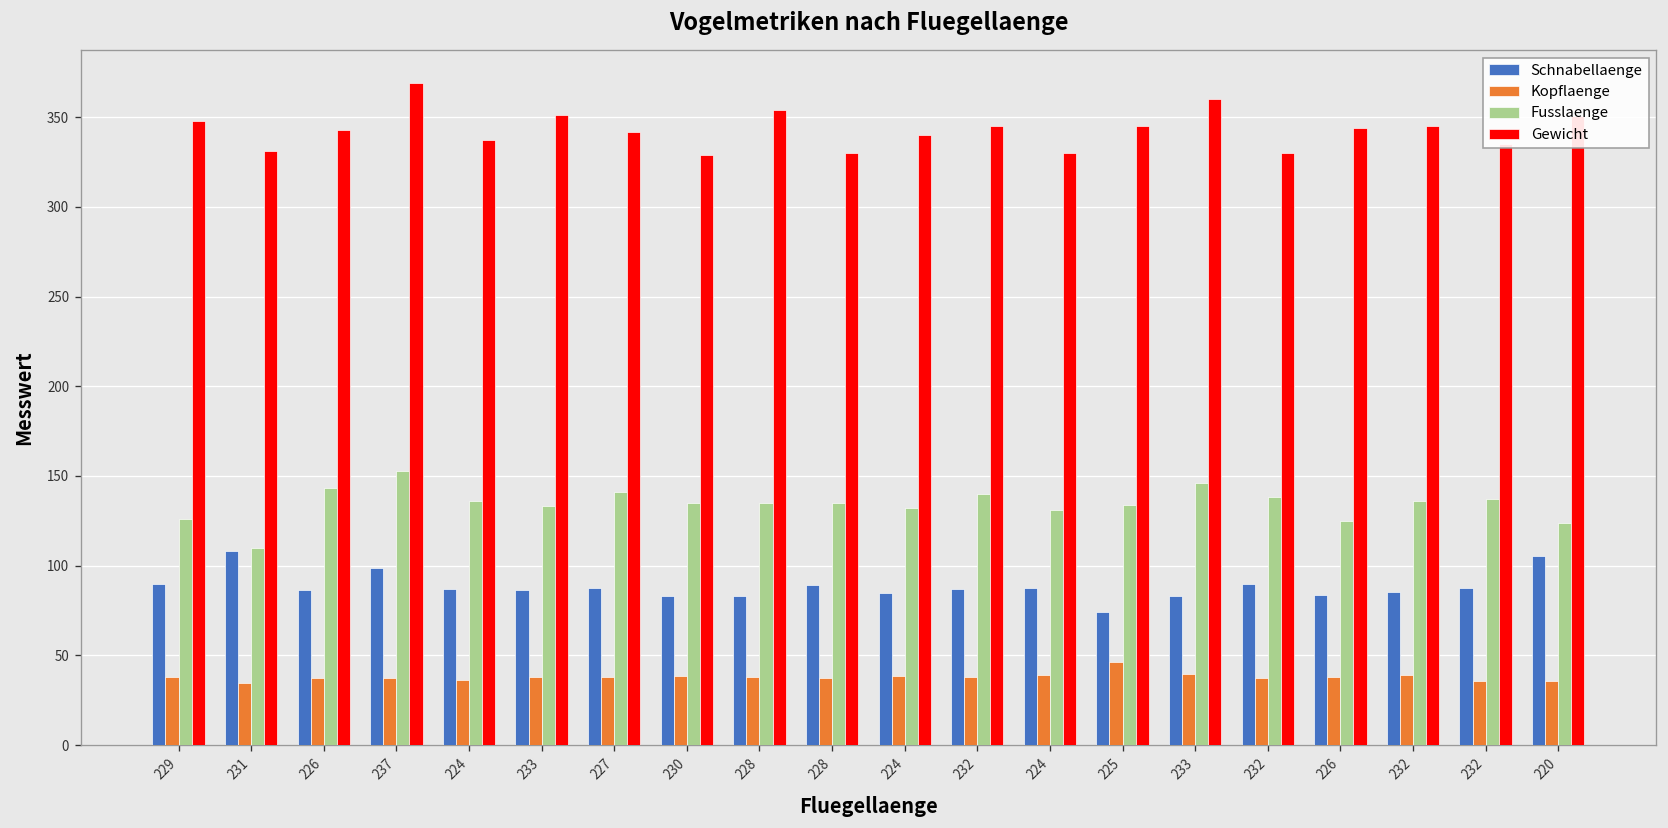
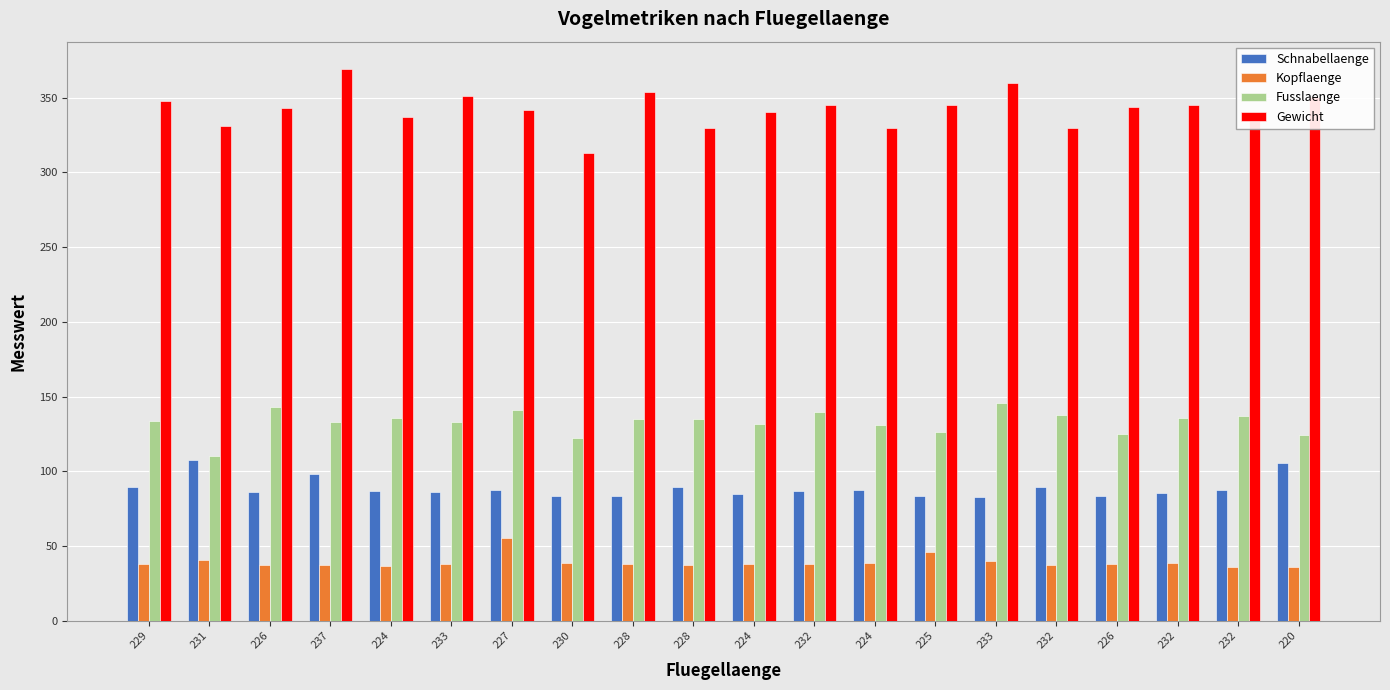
Fusslaenge, 229: 126 -> 134
Kopflaenge, 231: 35 -> 41
Fusslaenge, 237: 153 -> 133
Kopflaenge, 227: 38 -> 55
Fusslaenge, 230: 135 -> 122
Gewicht, 230: 329 -> 313
Schnabellaenge, 225: 74 -> 84
Fusslaenge, 225: 134 -> 126
